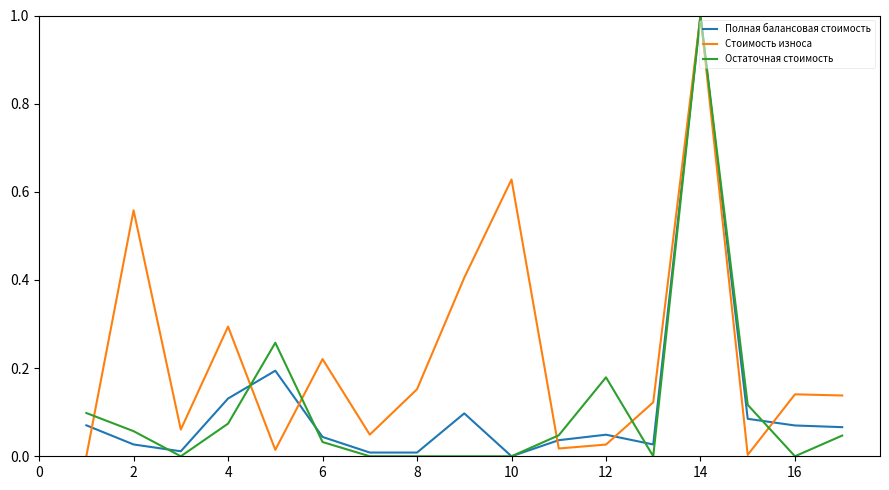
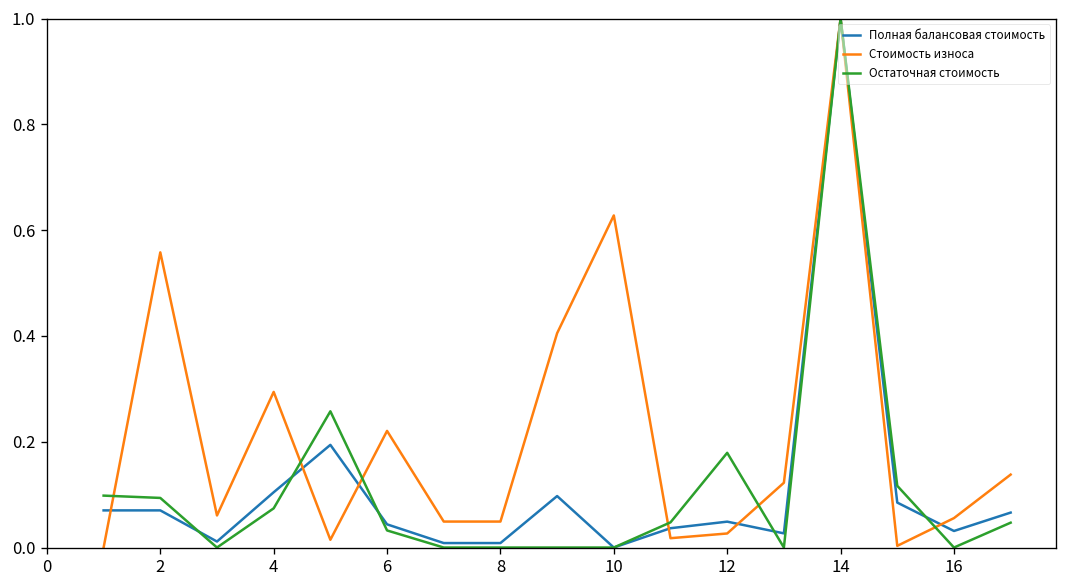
Полная балансовая стоимость, 2: 0.03 -> 0.07
Остаточная стоимость, 2: 0.06 -> 0.09
Полная балансовая стоимость, 4: 0.13 -> 0.10
Стоимость износа, 8: 0.15 -> 0.05
Полная балансовая стоимость, 16: 0.07 -> 0.03
Стоимость износа, 16: 0.14 -> 0.06
